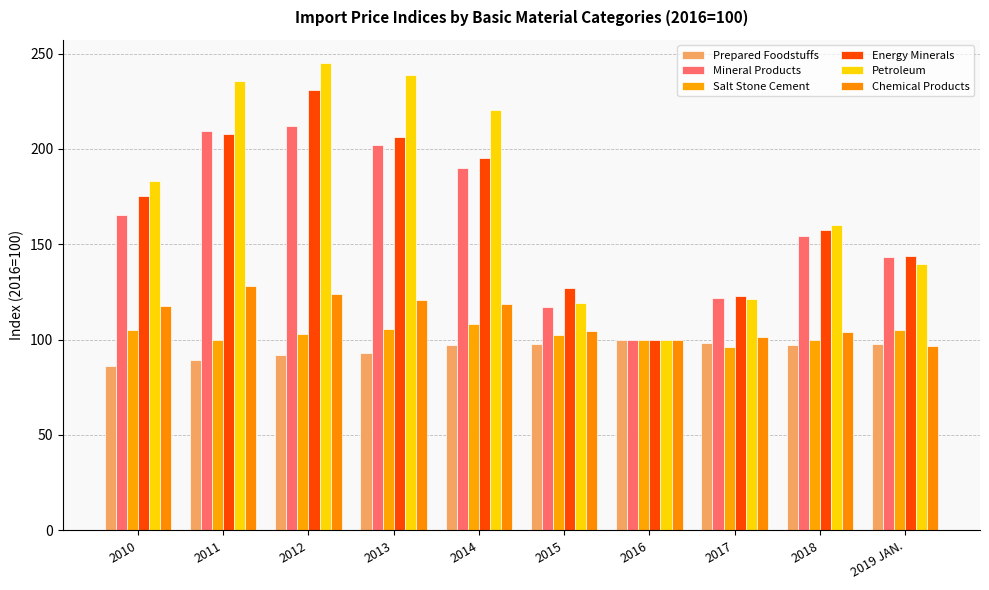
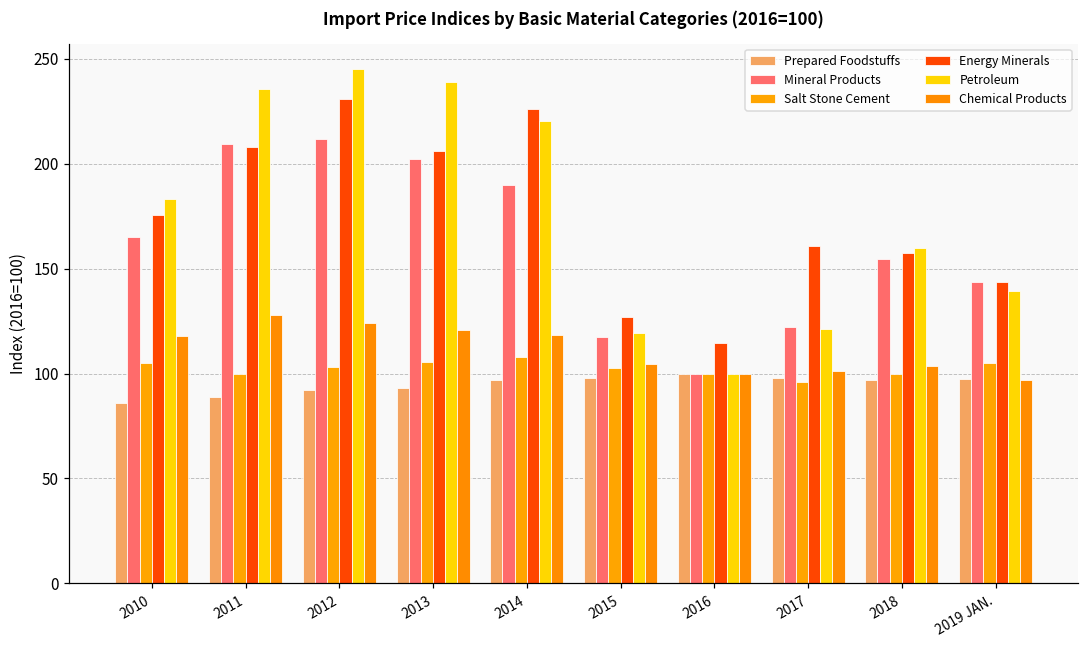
Energy Minerals, 2014: 195 -> 226
Energy Minerals, 2016: 100 -> 115
Energy Minerals, 2017: 123 -> 161
